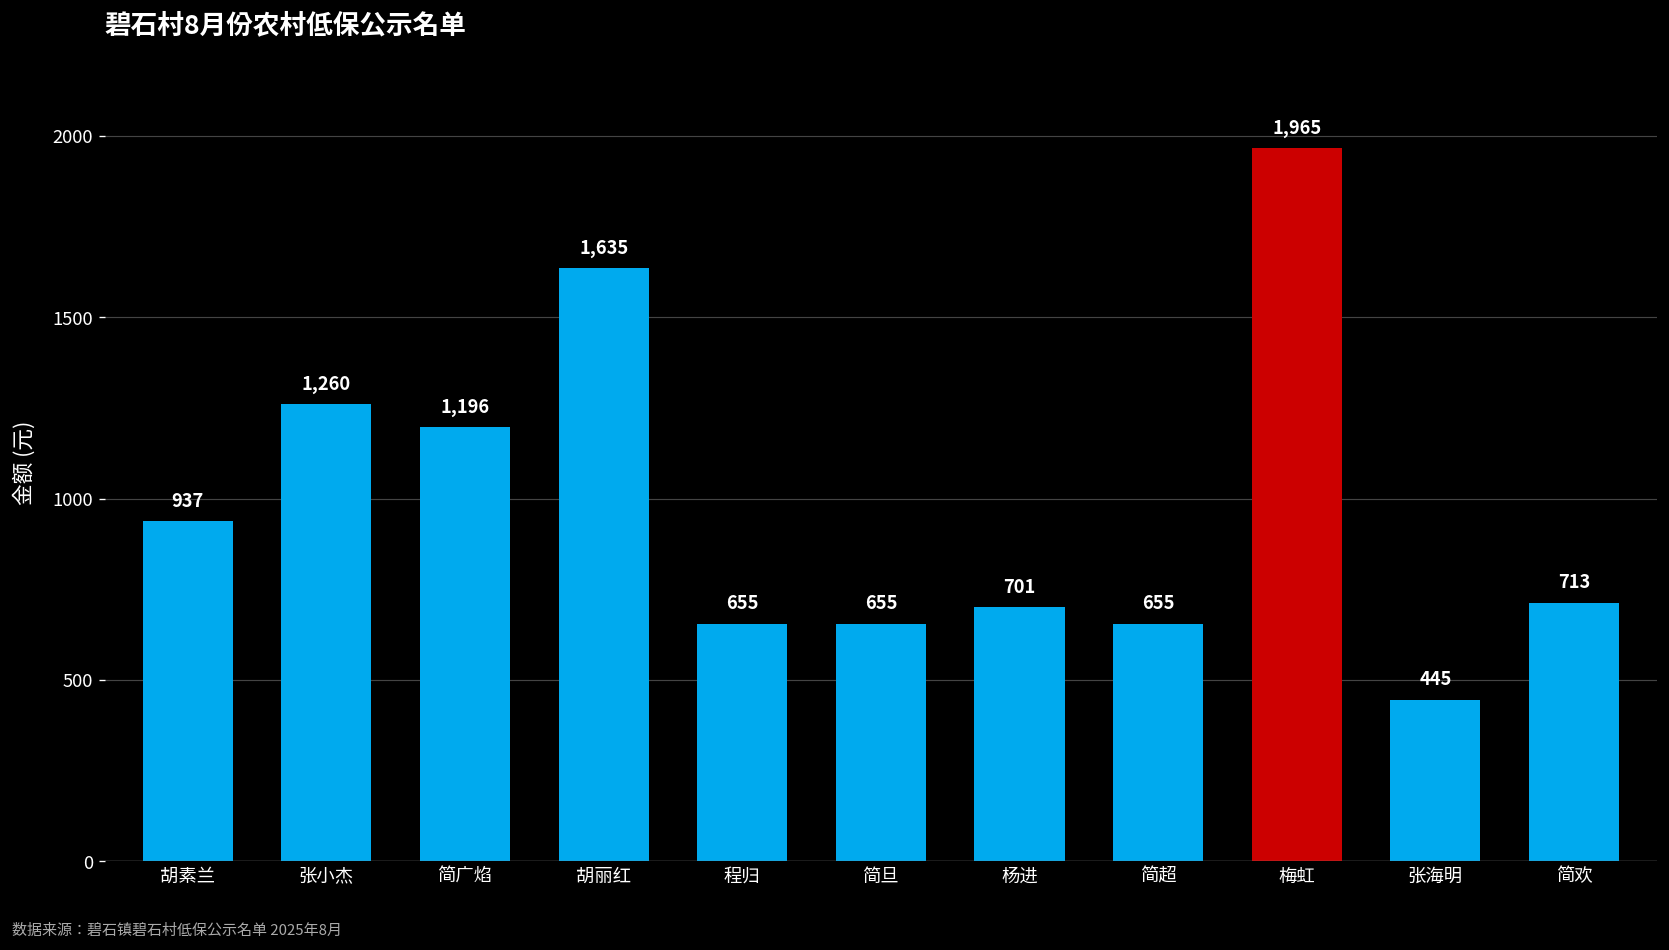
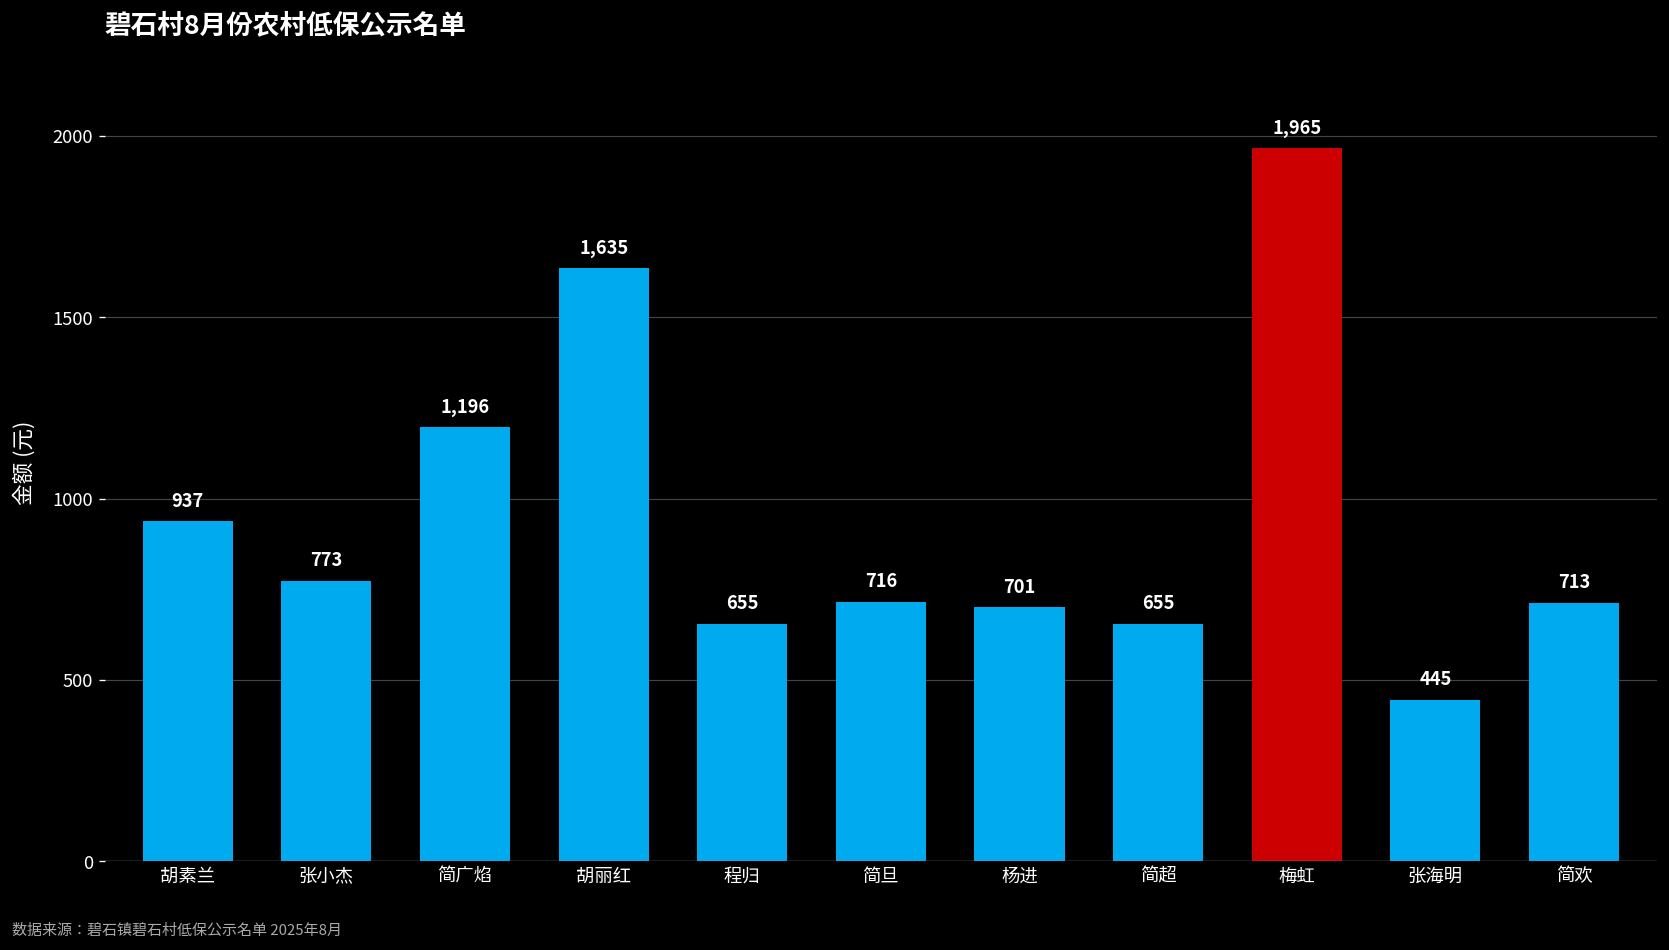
张小杰: 1,260 -> 773
简旦: 655 -> 716
